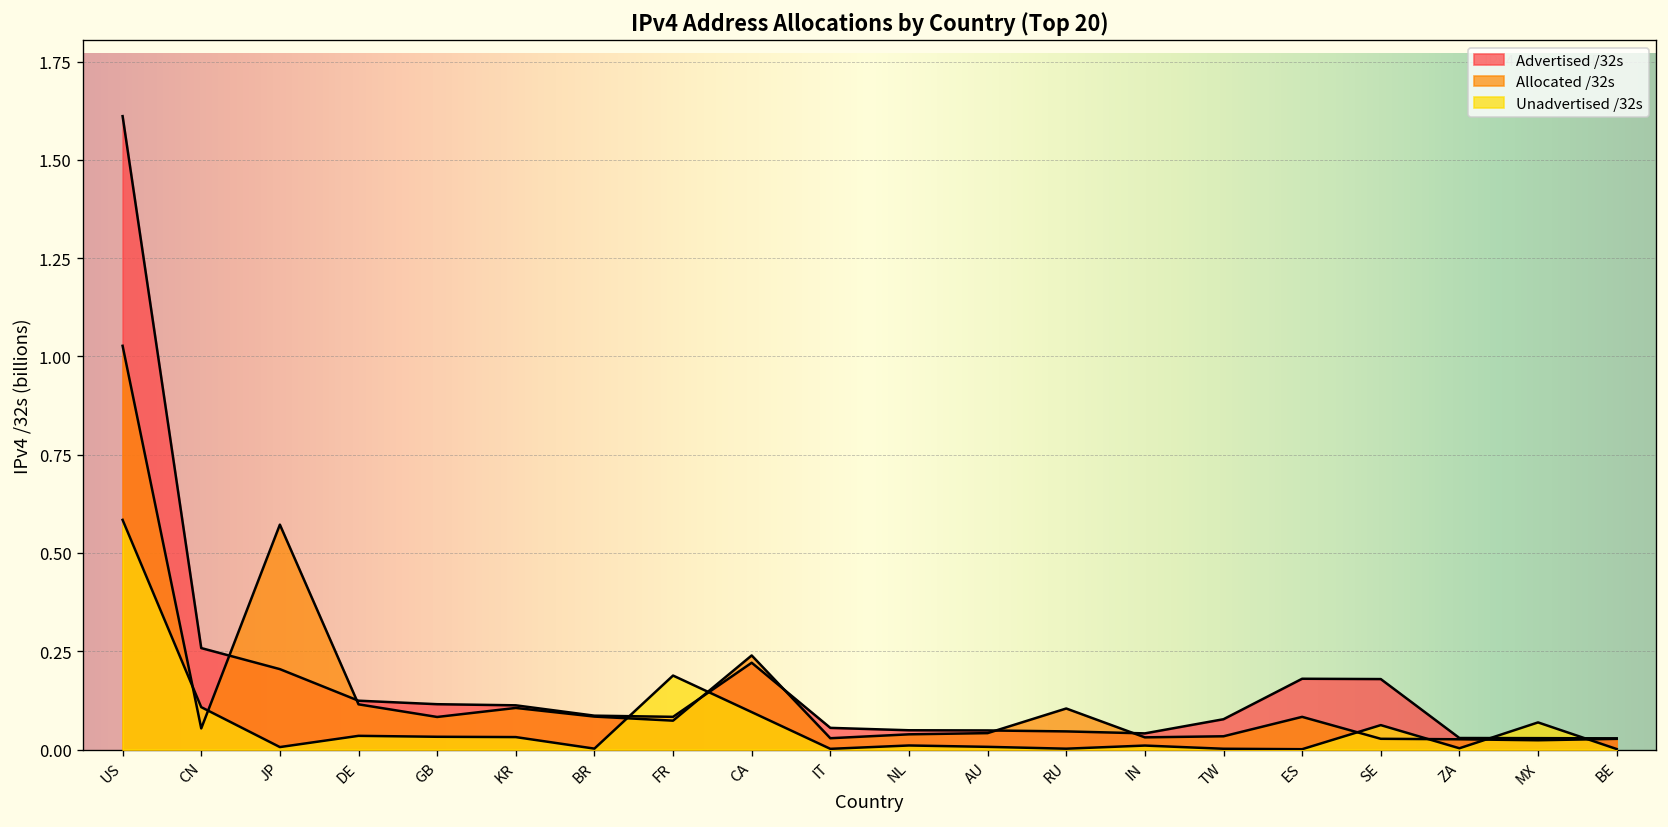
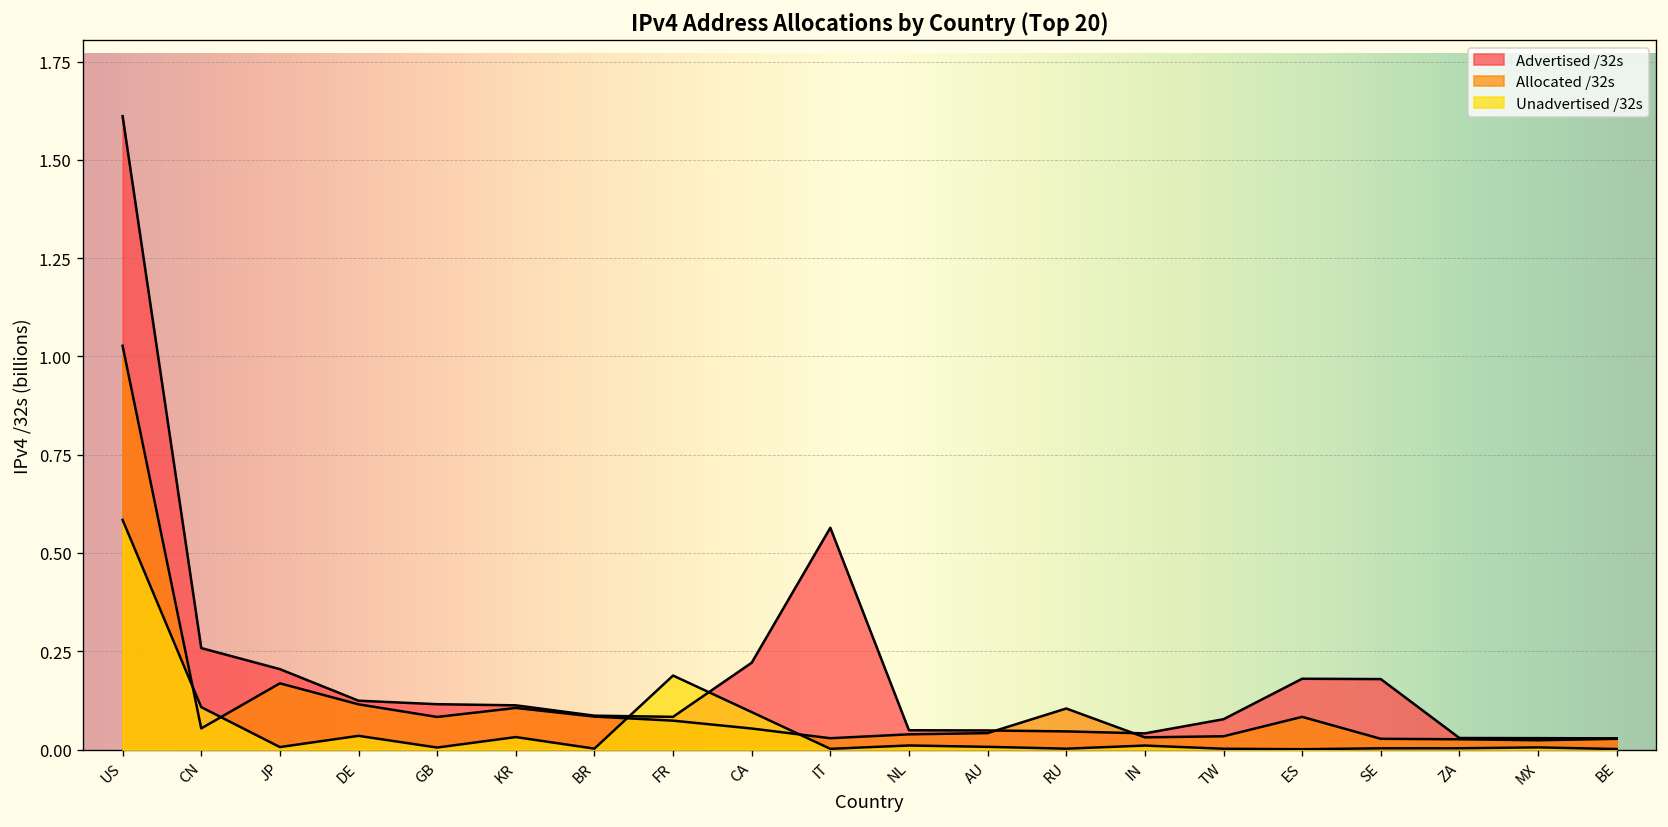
Allocated /32s, JP: 0.57 -> 0.17
Unadvertised /32s, GB: 0.03 -> 0.01
Allocated /32s, CA: 0.24 -> 0.05
Advertised /32s, IT: 0.06 -> 0.56
Unadvertised /32s, SE: 0.06 -> 0.00
Unadvertised /32s, MX: 0.07 -> 0.01
